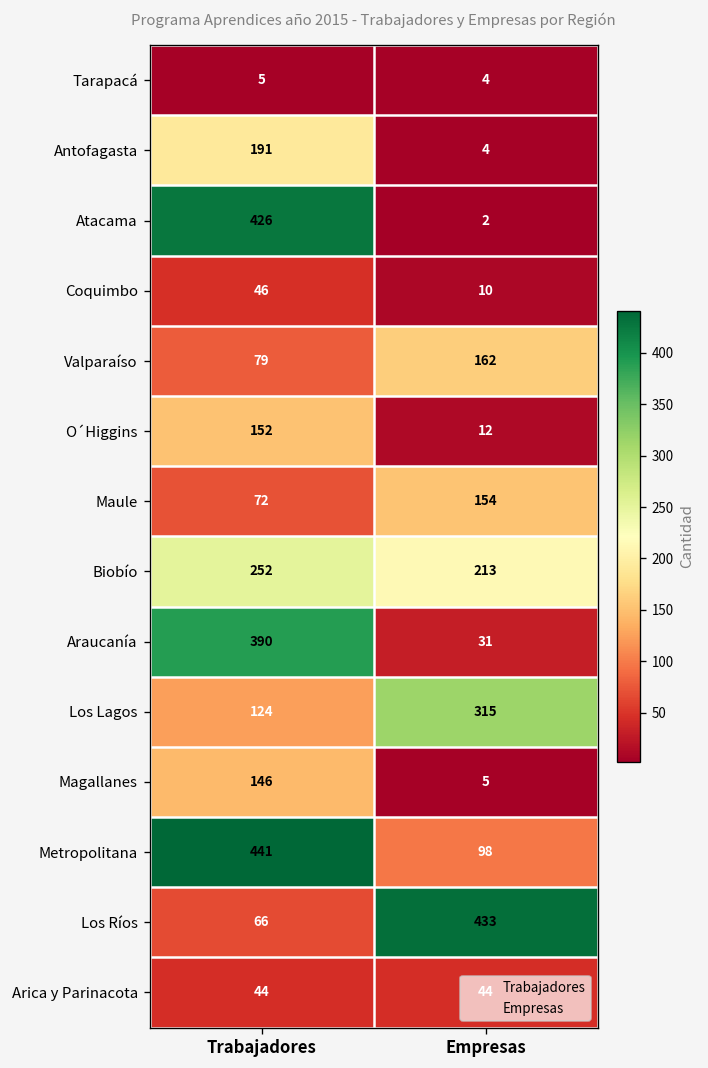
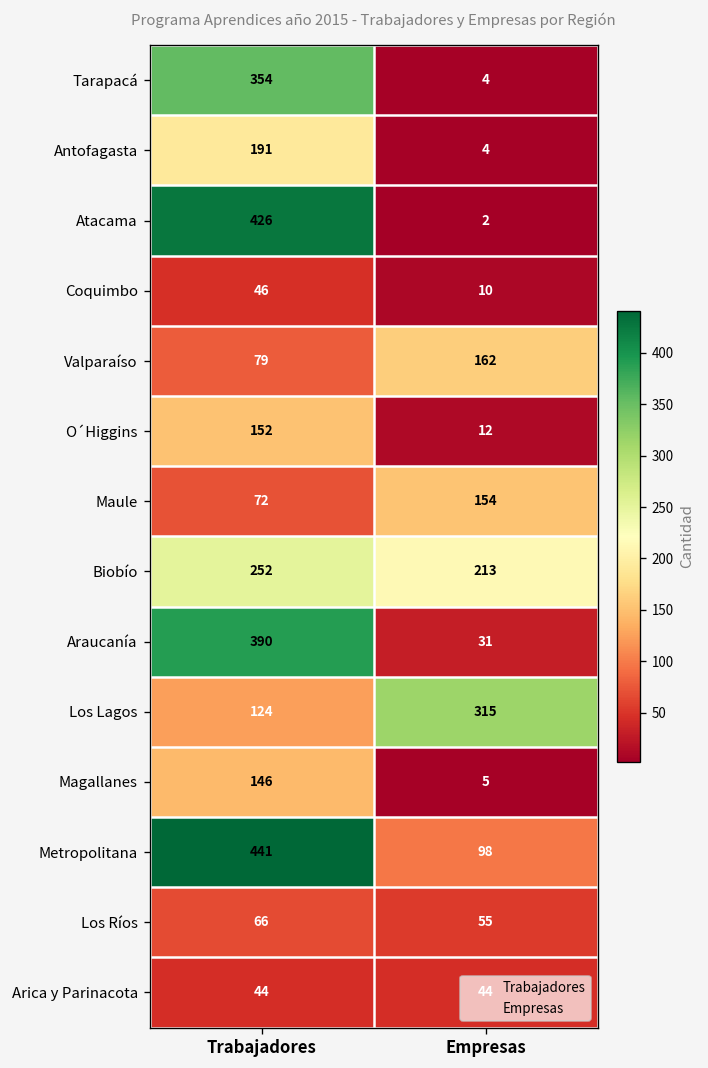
Tarapacá, Trabajadores: 5 -> 354
Los Ríos, Empresas: 433 -> 55
